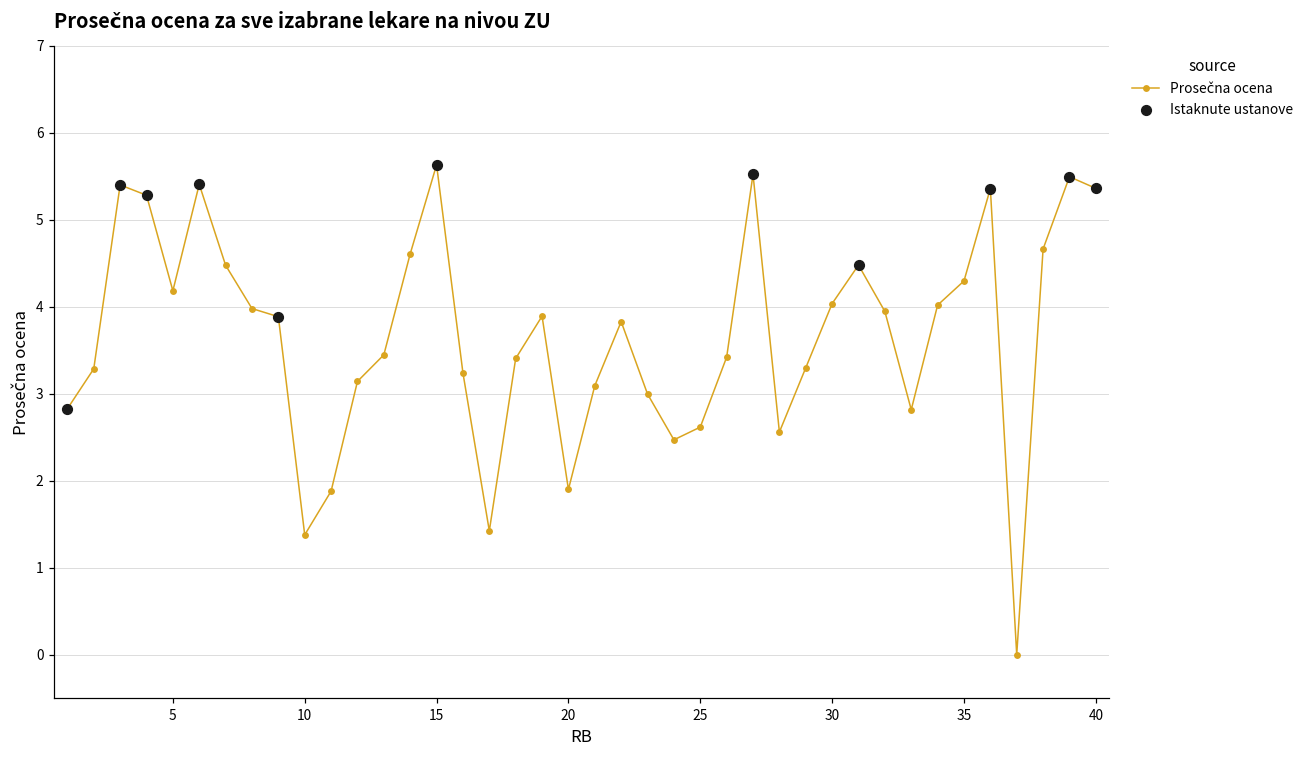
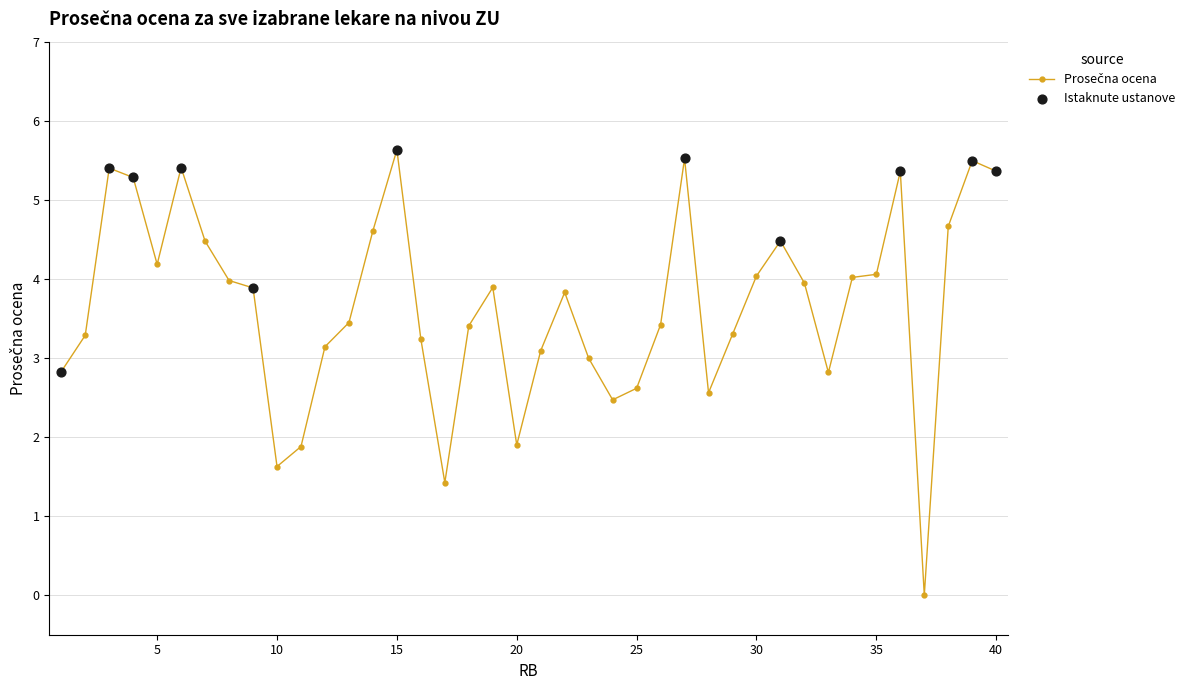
Prosečna ocena, 10: 1.4 -> 1.6
Prosečna ocena, 35: 4.3 -> 4.1
